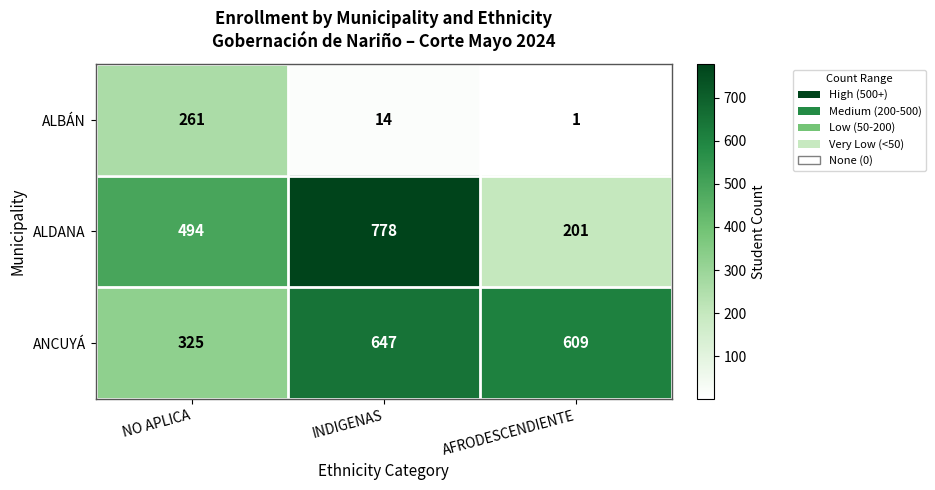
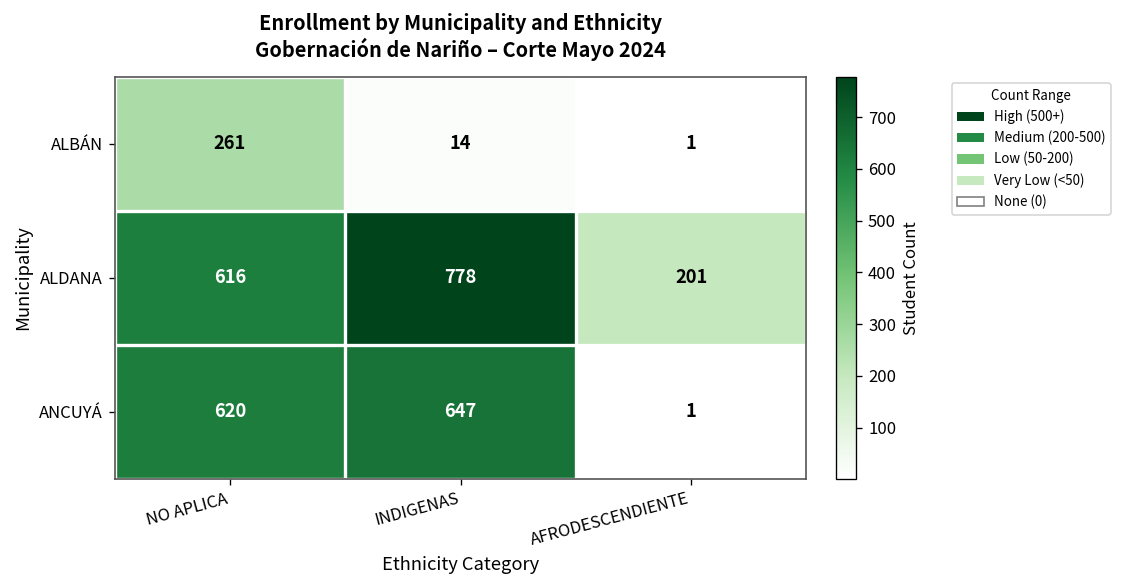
ALDANA, NO APLICA: 494 -> 616
ANCUYÁ, NO APLICA: 325 -> 620
ANCUYÁ, AFRODESCENDIENTE: 609 -> 1
